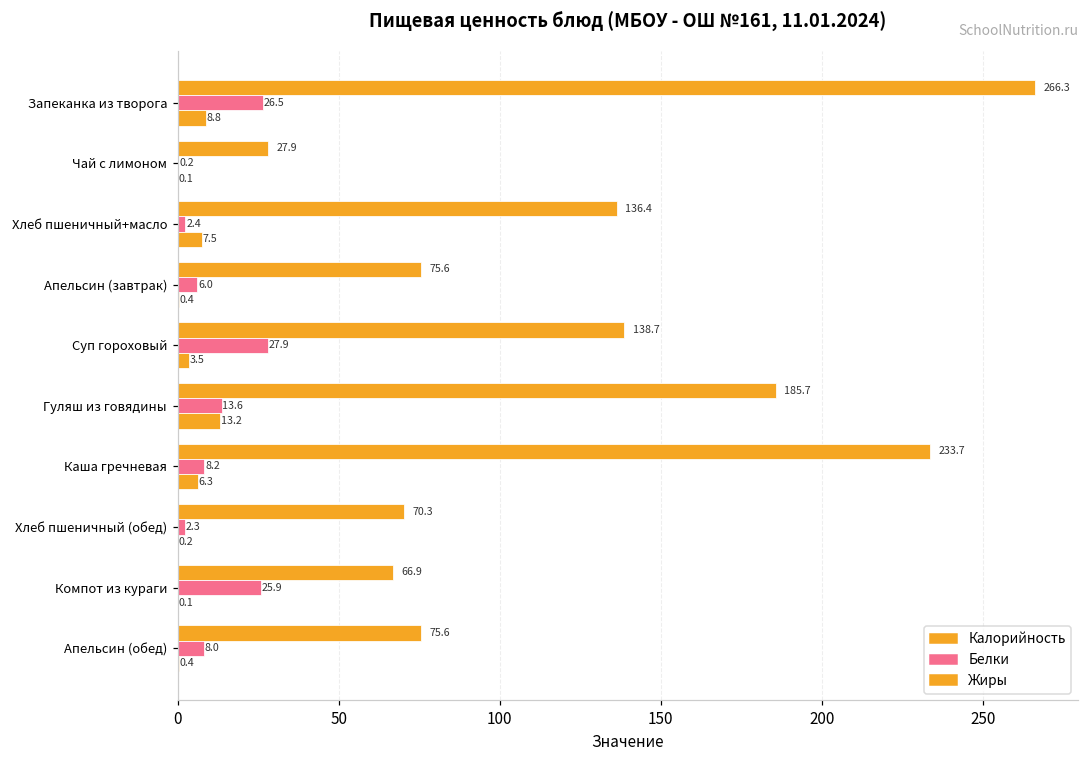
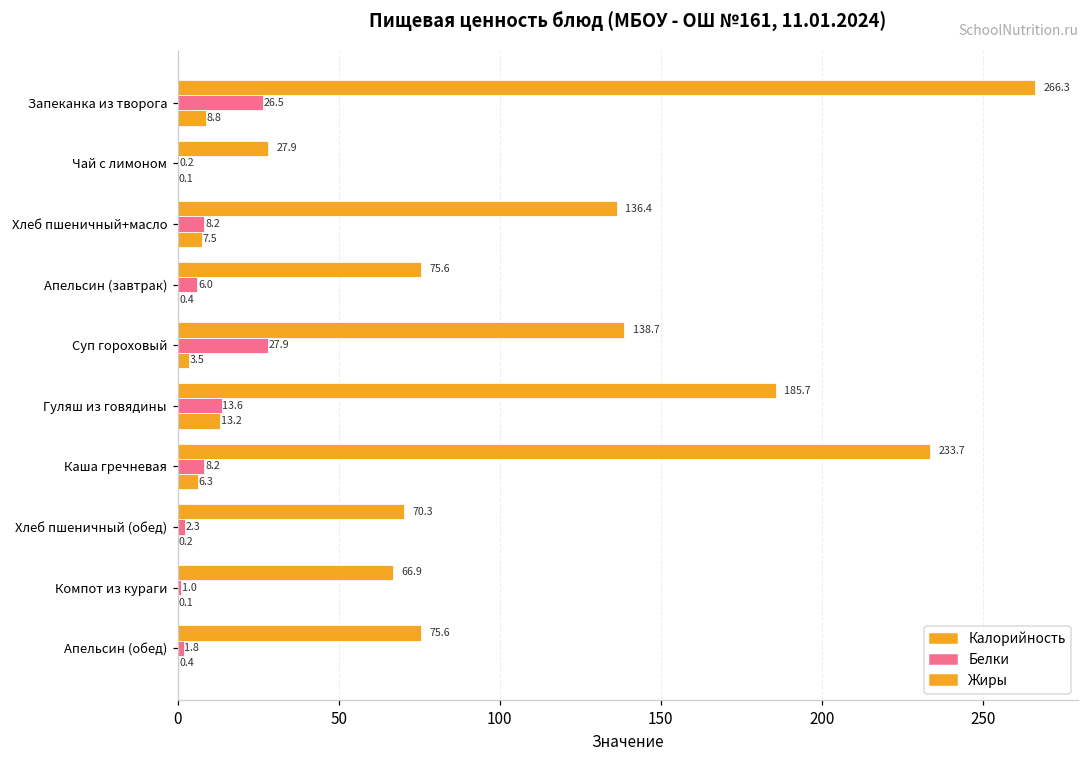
Белки, Хлеб пшеничный+масло: 2.4 -> 8.2
Белки, Компот из кураги: 25.9 -> 1.0
Белки, Апельсин (обед): 8.0 -> 1.8
